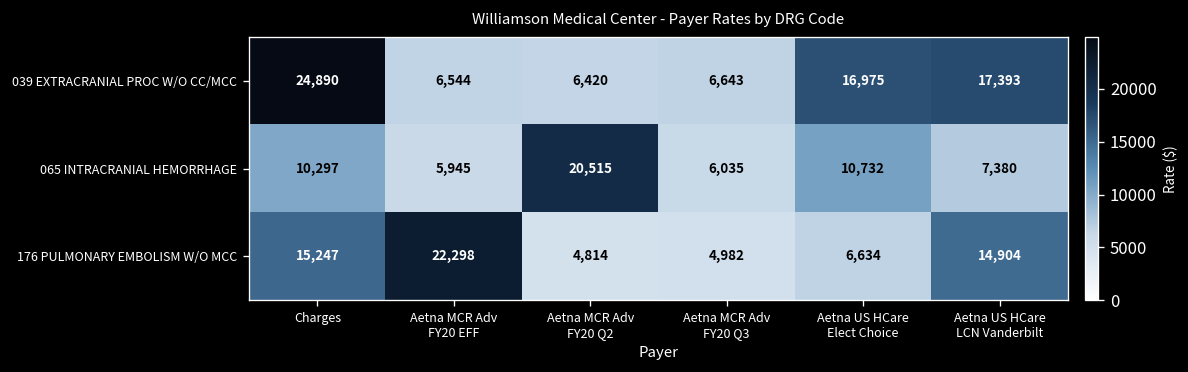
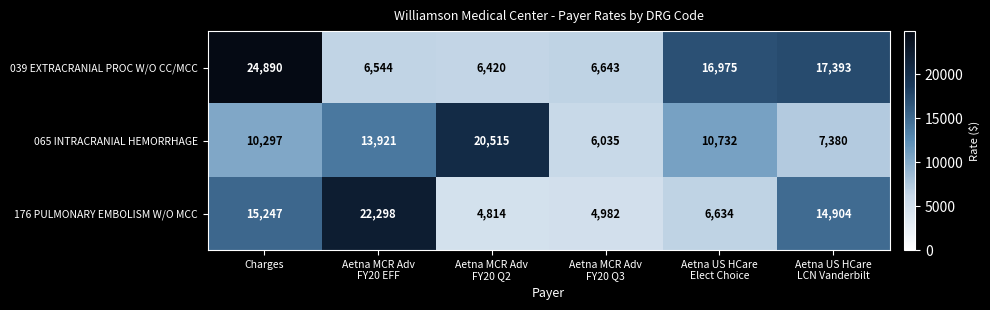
065 INTRACRANIAL HEMORRHAGE, Aetna MCR Adv FY20 EFF: 5,945 -> 13,921
